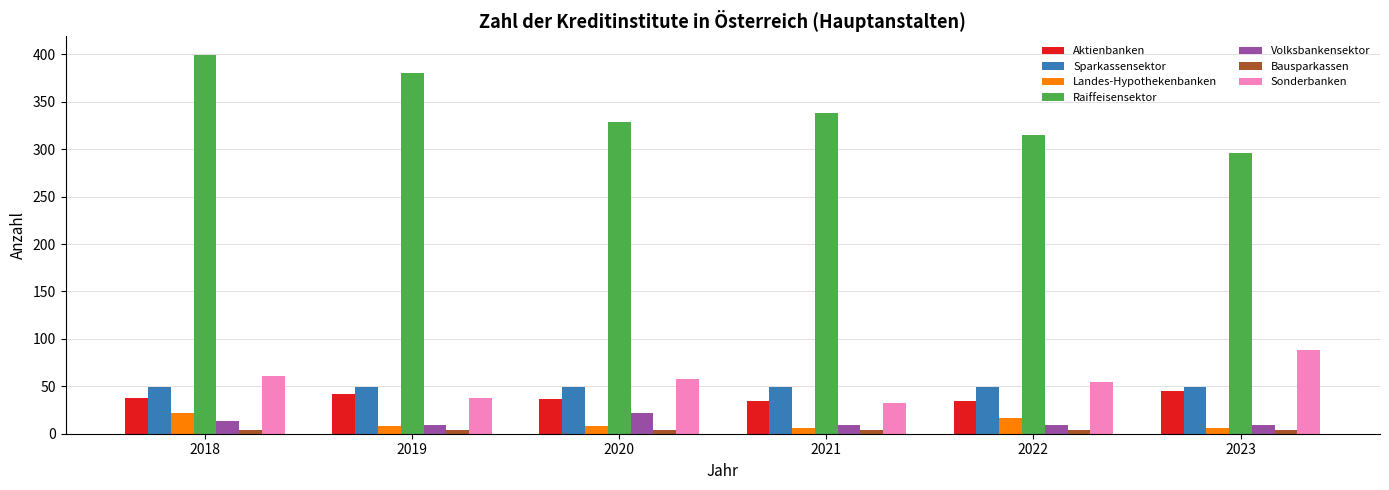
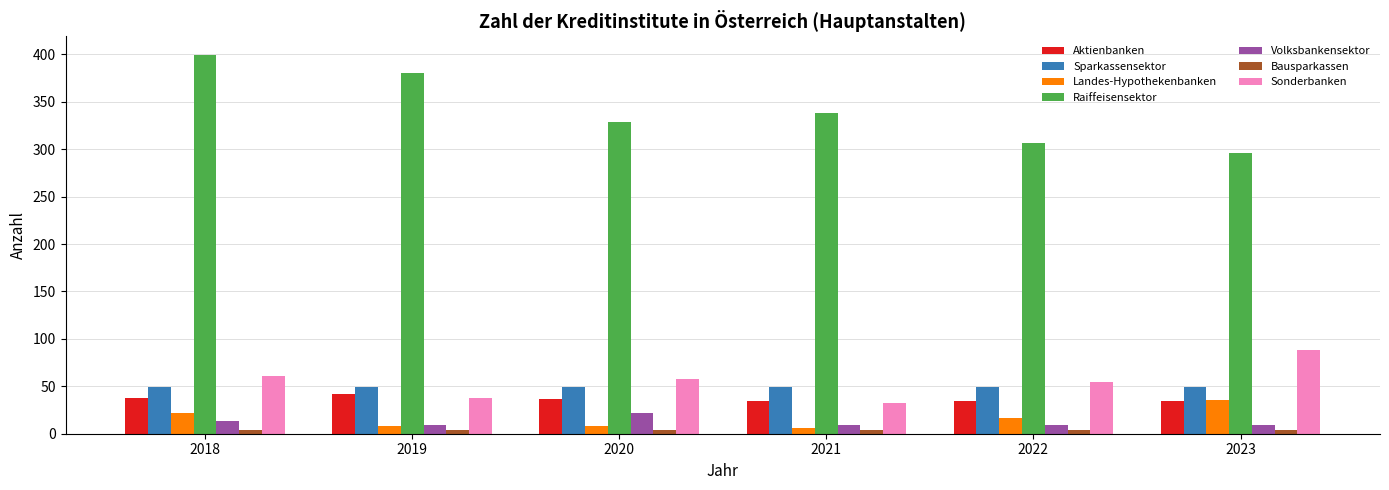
Raiffeisensektor, 2022: 320 -> 310
Aktienbanken, 2023: 50 -> 40
Landes-Hypothekenbanken, 2023: 10 -> 40
